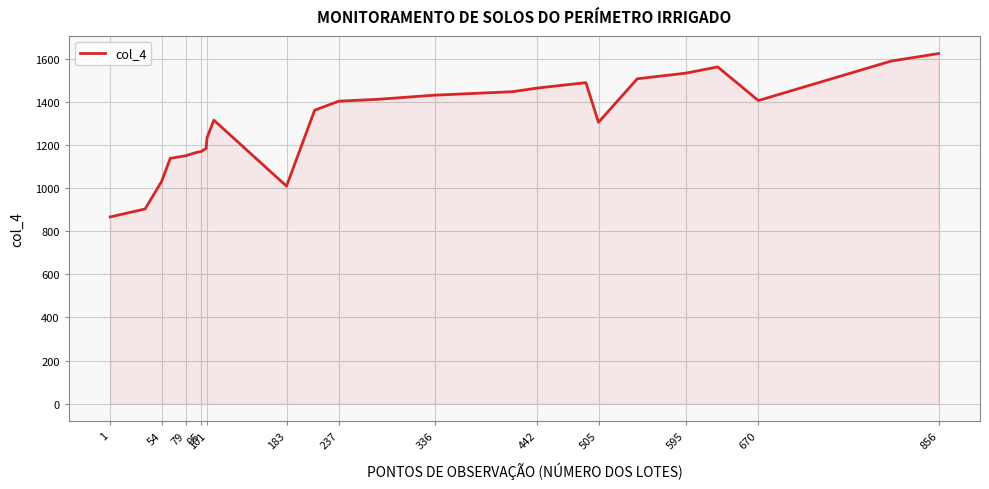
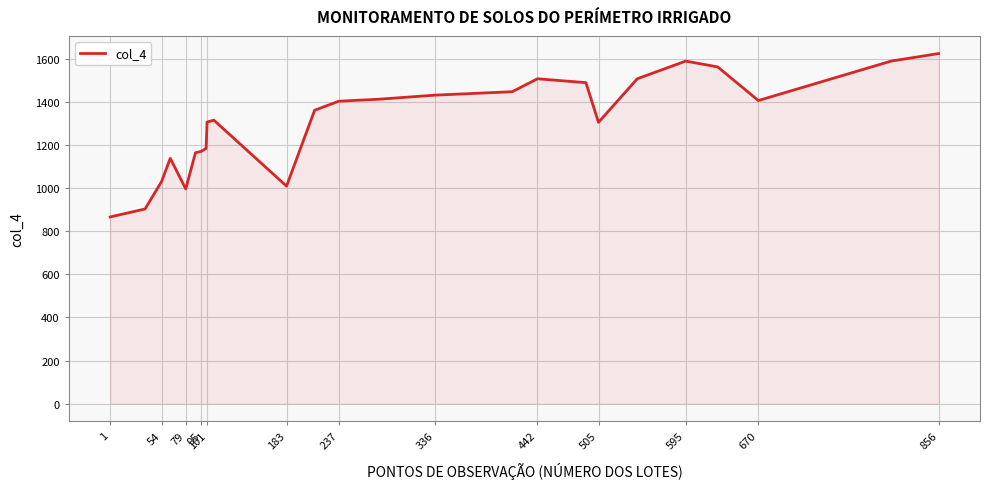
79: 1150 -> 1000
101: 1230 -> 1310
442: 1460 -> 1510
595: 1530 -> 1590
